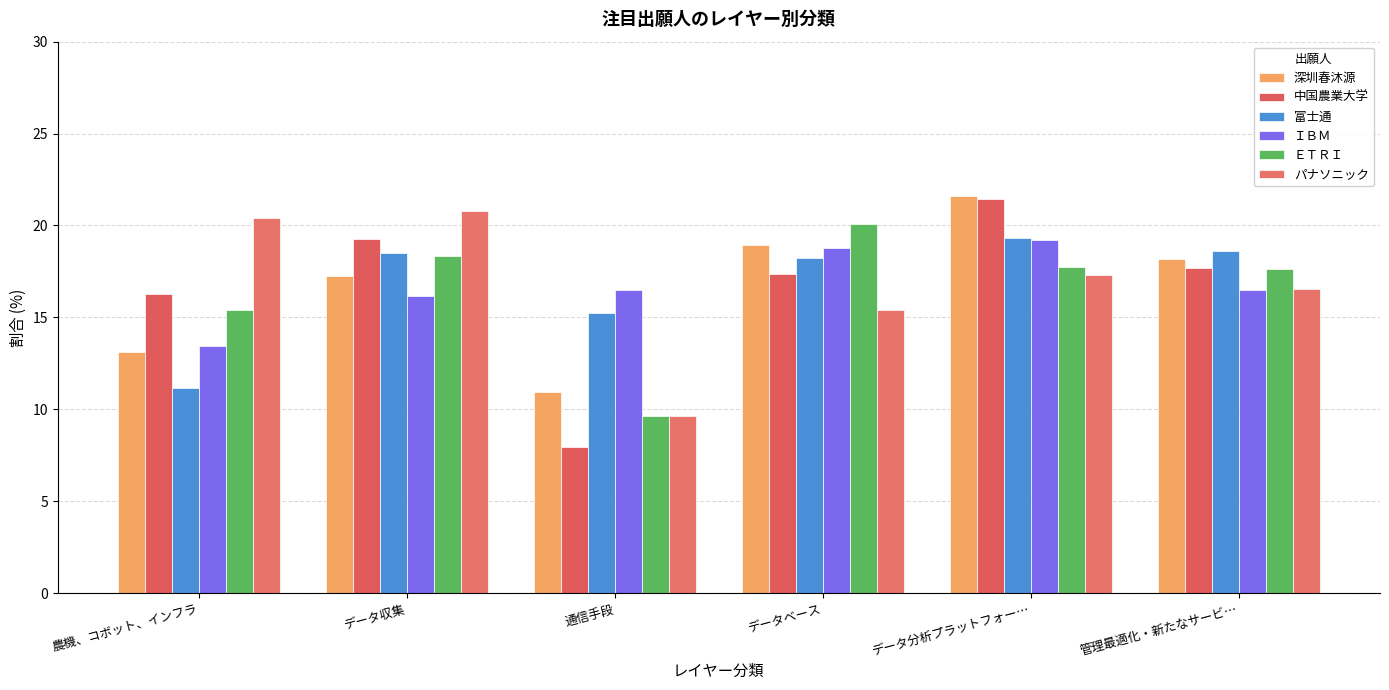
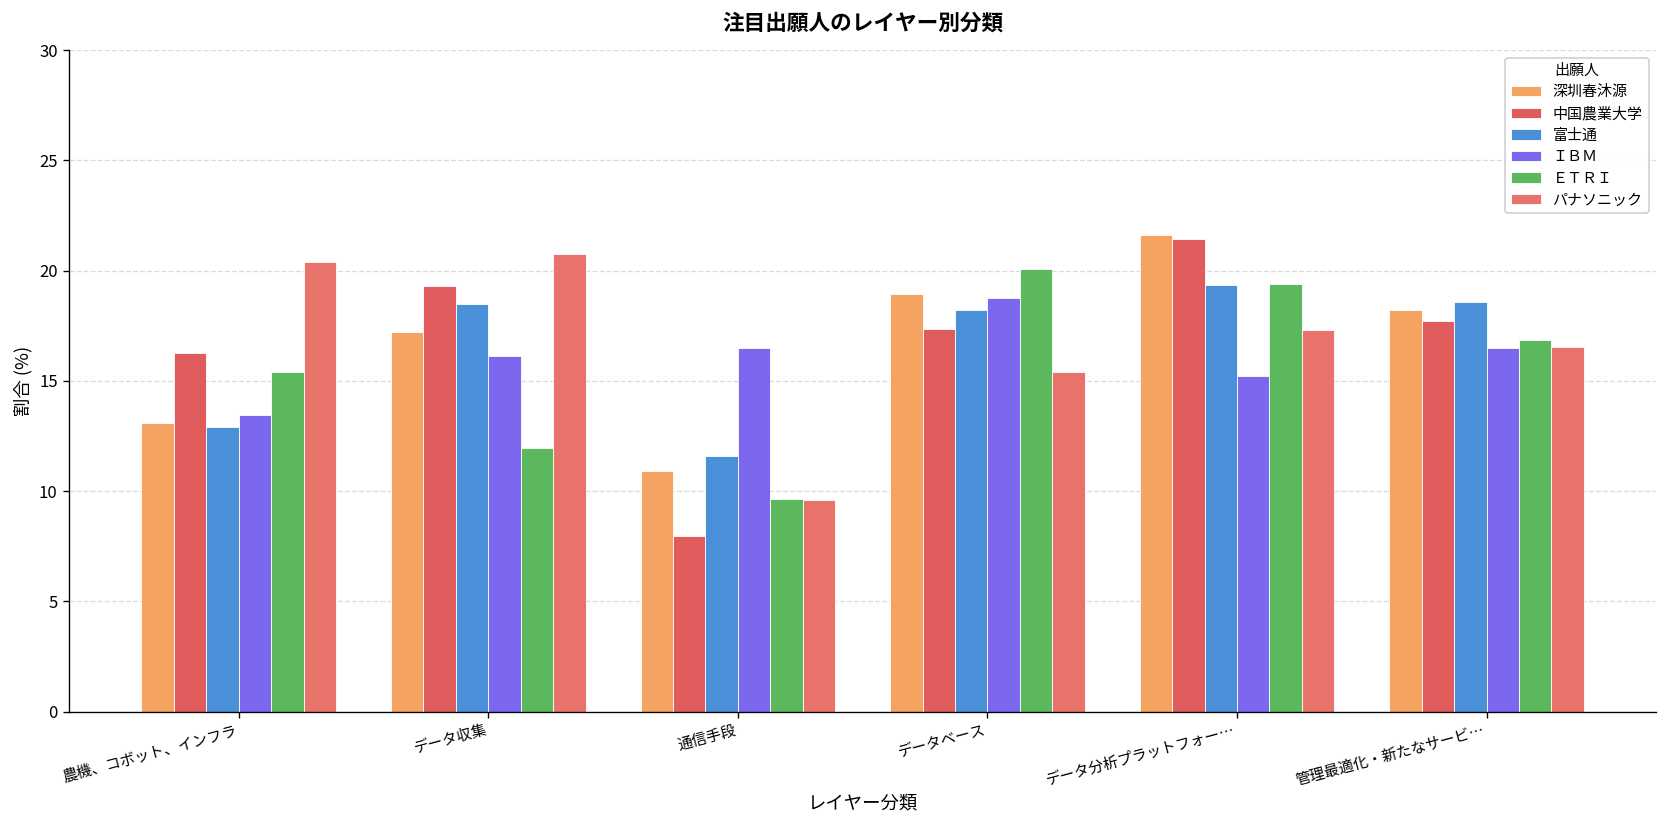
富士通, 農機、コボット、インフラ: 11.2 -> 12.9
ＥＴＲＩ, データ収集: 18.3 -> 12.0
富士通, 通信手段: 15.2 -> 11.6
ＩＢＭ, データ分析プラットフォー…: 19.2 -> 15.2
ＥＴＲＩ, データ分析プラットフォー…: 17.7 -> 19.4
ＥＴＲＩ, 管理最適化・新たなサービ…: 17.6 -> 16.8
